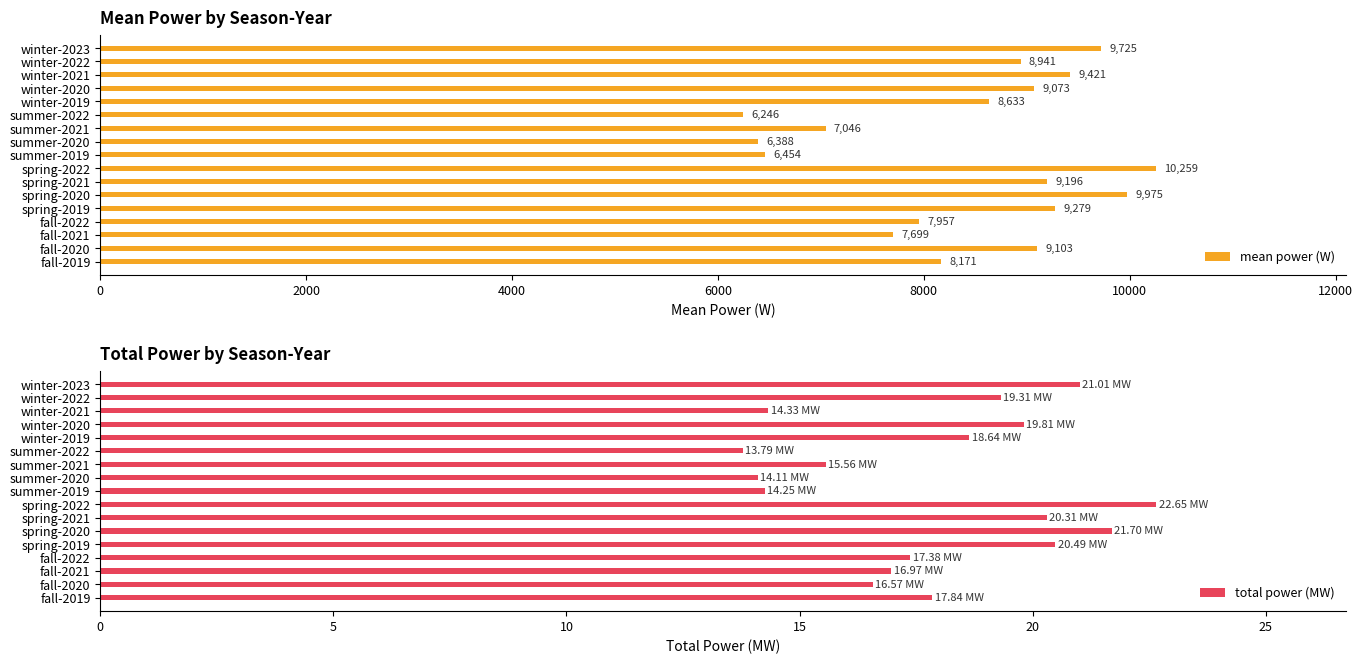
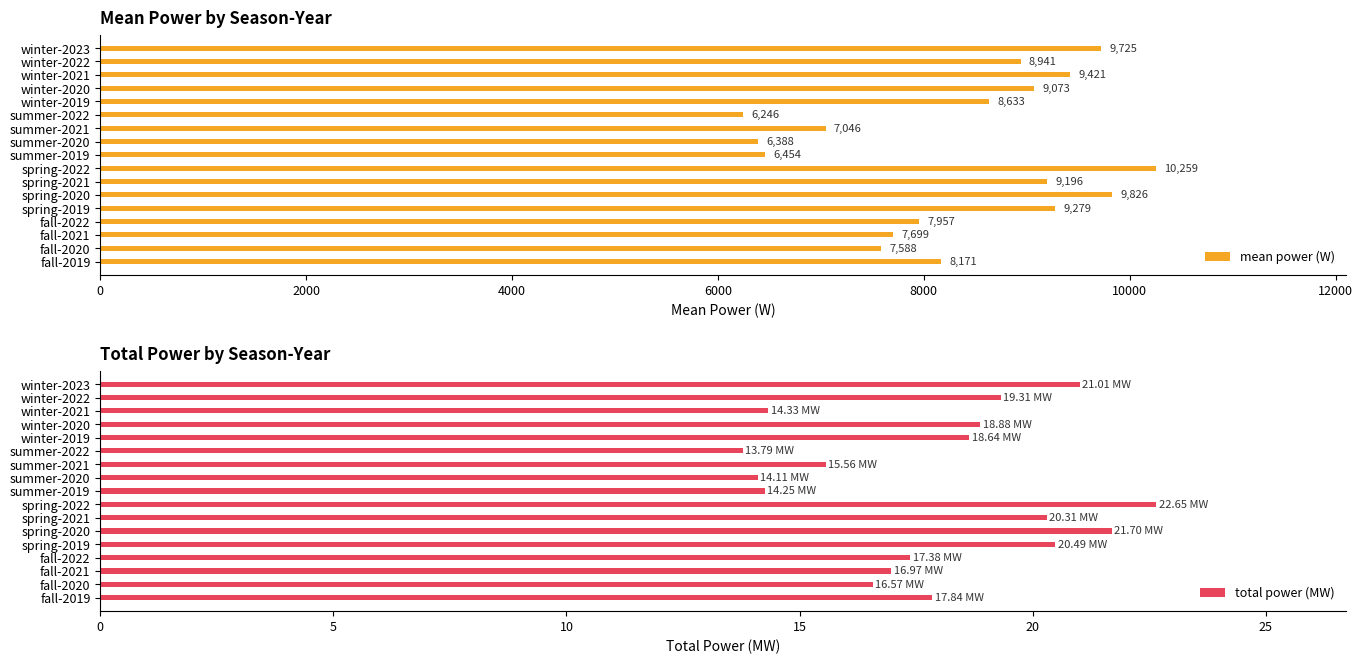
Mean Power by Season-Year, spring-2020: 9,975 -> 9,826
Mean Power by Season-Year, fall-2020: 9,103 -> 7,588
Total Power by Season-Year, winter-2020: 19.81 -> 18.88
